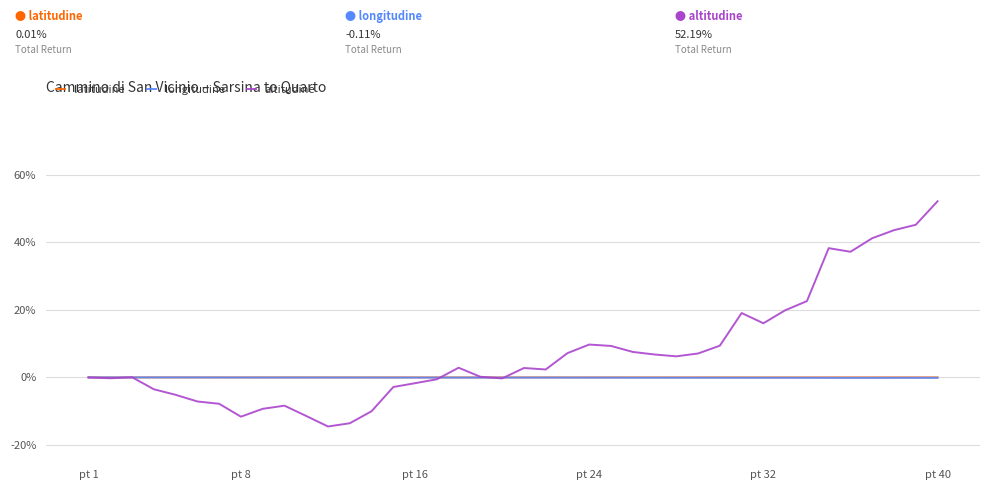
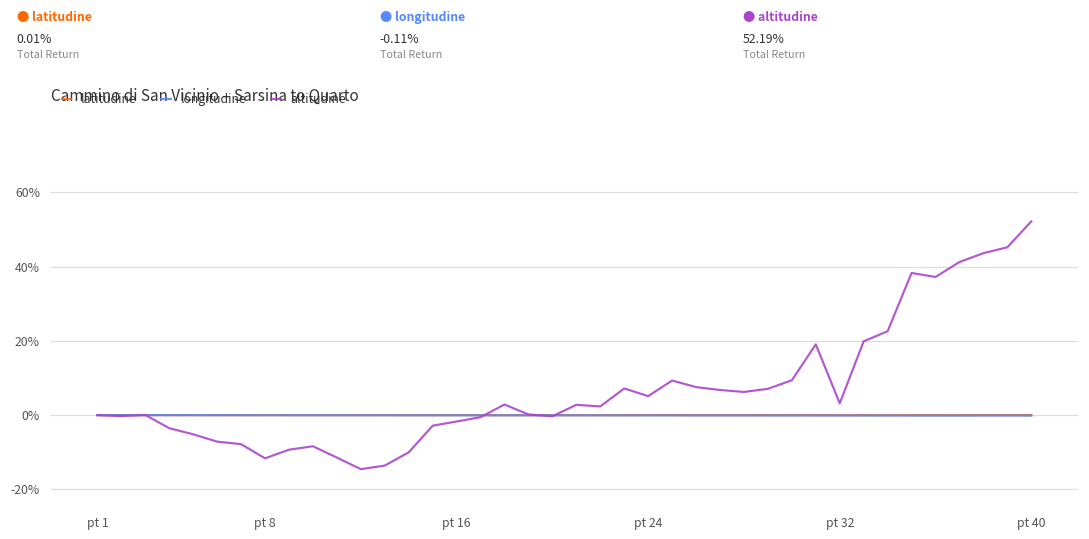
altitudine, pt 24: 10% -> 5%
altitudine, pt 32: 16% -> 3%
